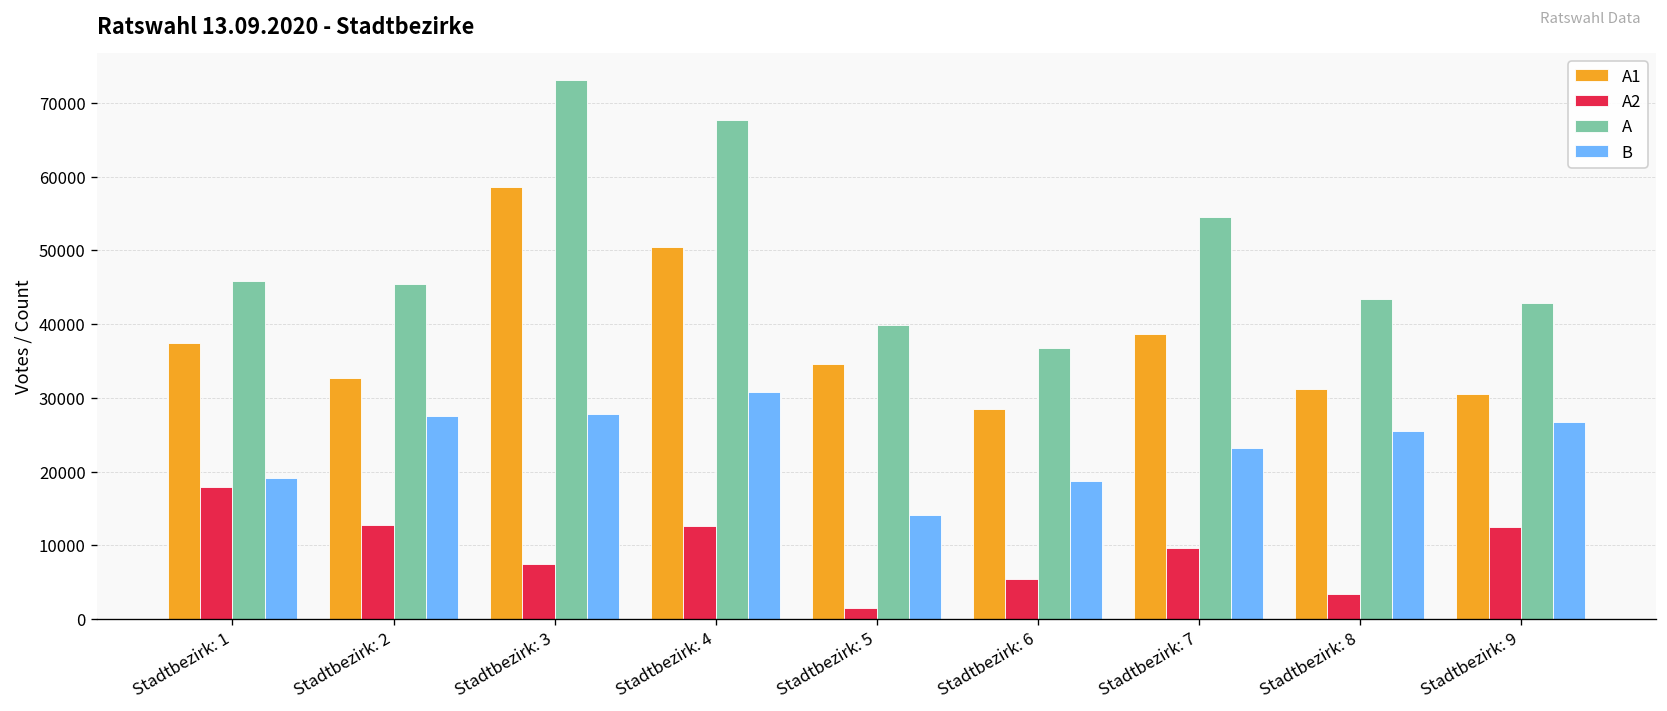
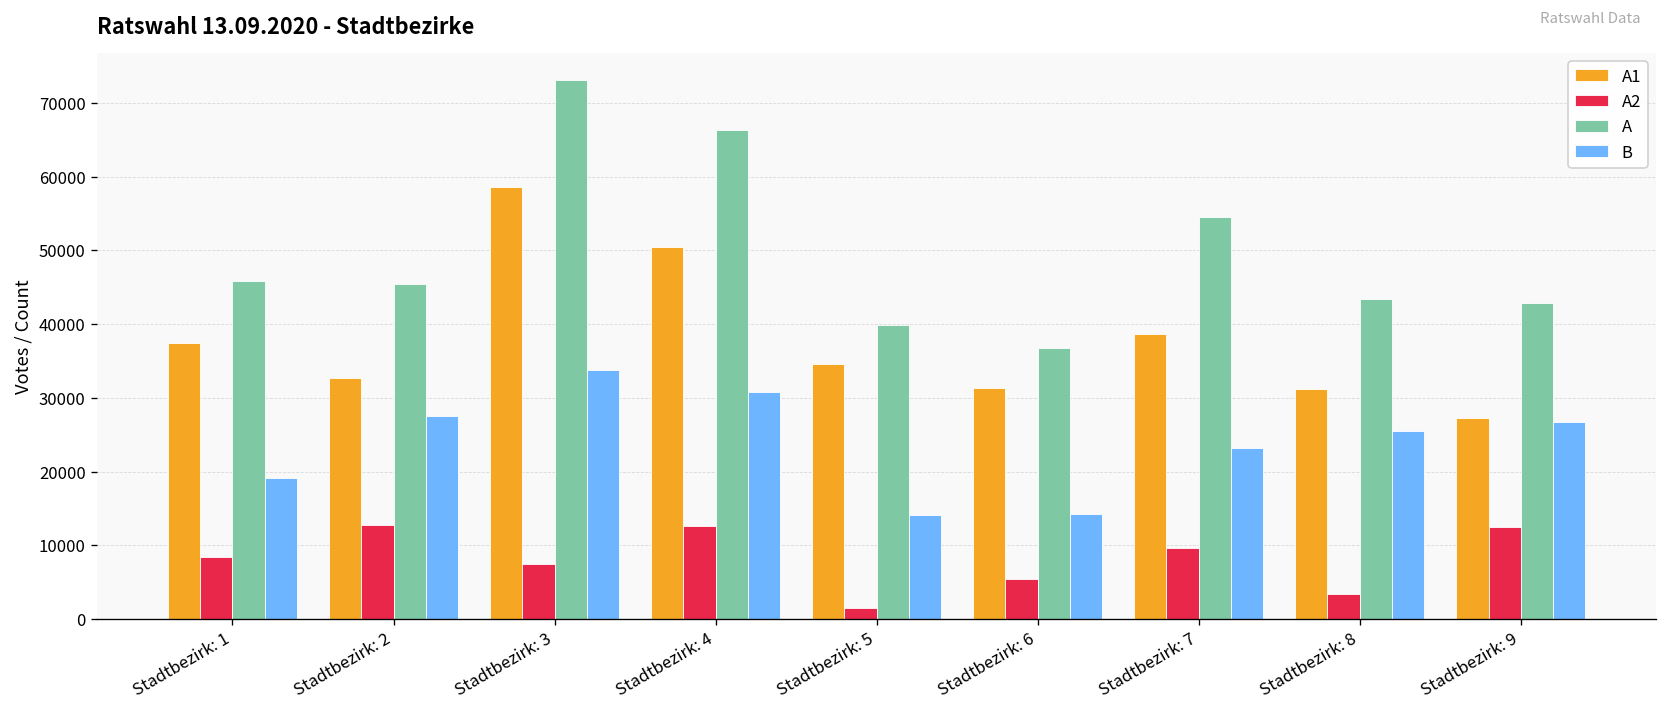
A2, Stadtbezirk: 1: 18000 -> 8000
B, Stadtbezirk: 3: 28000 -> 34000
A, Stadtbezirk: 4: 68000 -> 66000
A1, Stadtbezirk: 6: 28000 -> 31000
B, Stadtbezirk: 6: 19000 -> 14000
A1, Stadtbezirk: 9: 30000 -> 27000
